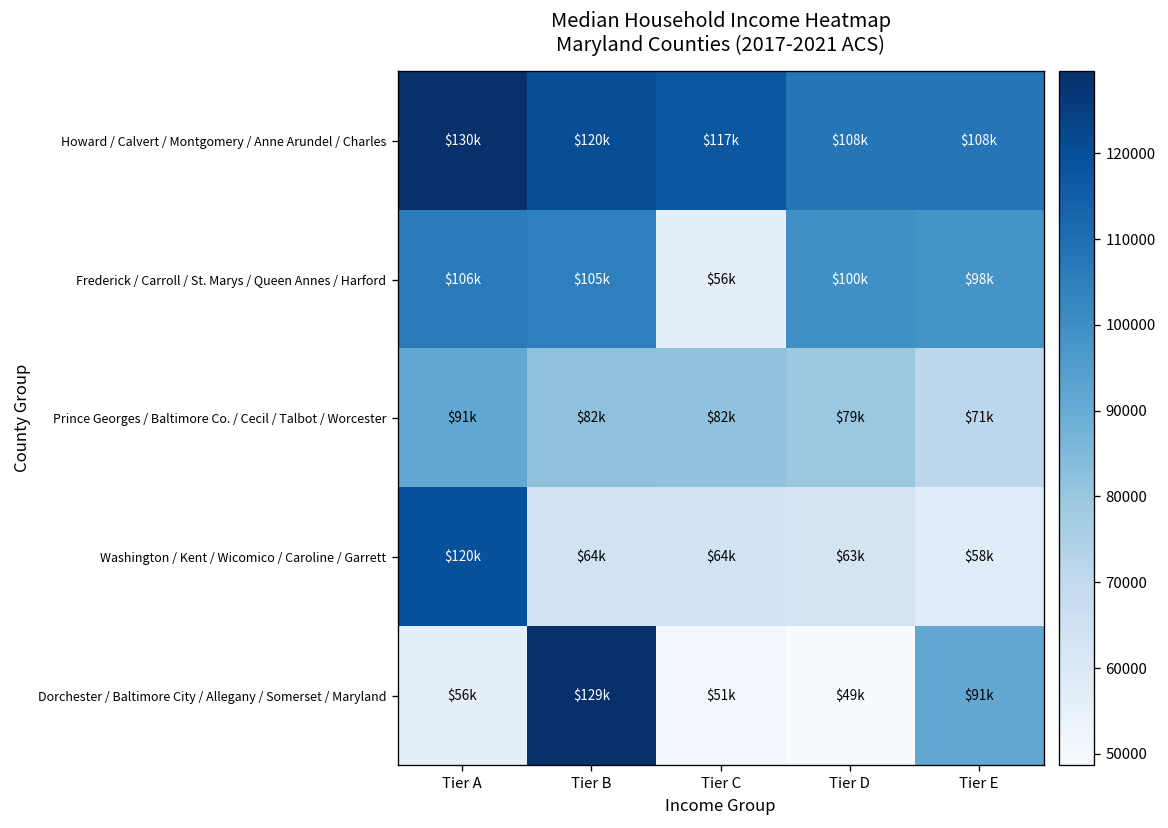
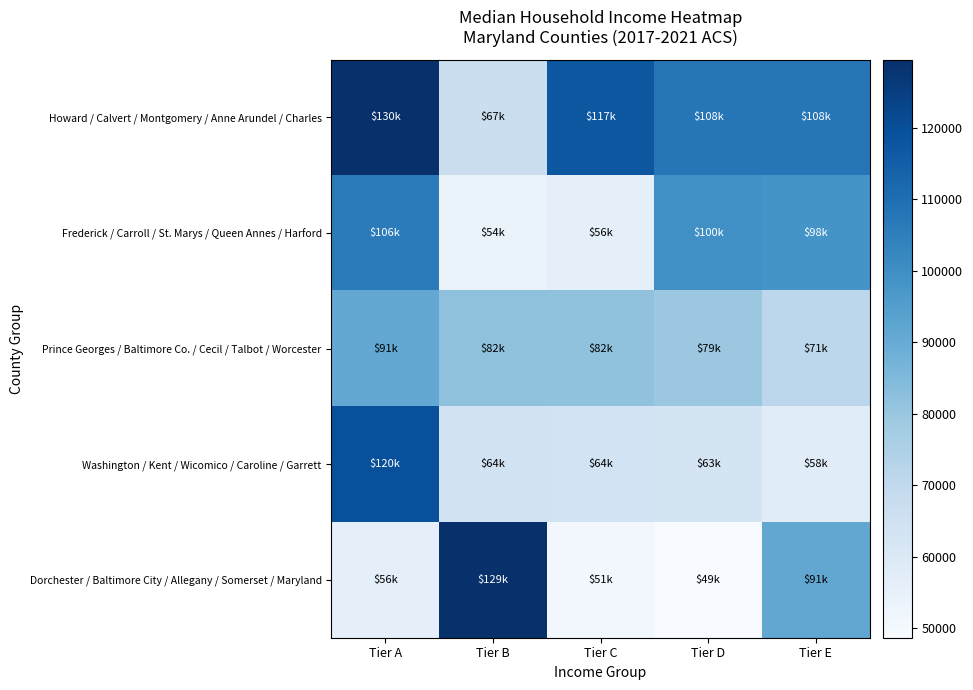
Howard / Calvert / Montgomery / Anne Arundel / Charles, Tier B: $120k -> $67k
Frederick / Carroll / St. Marys / Queen Annes / Harford, Tier B: $105k -> $54k
